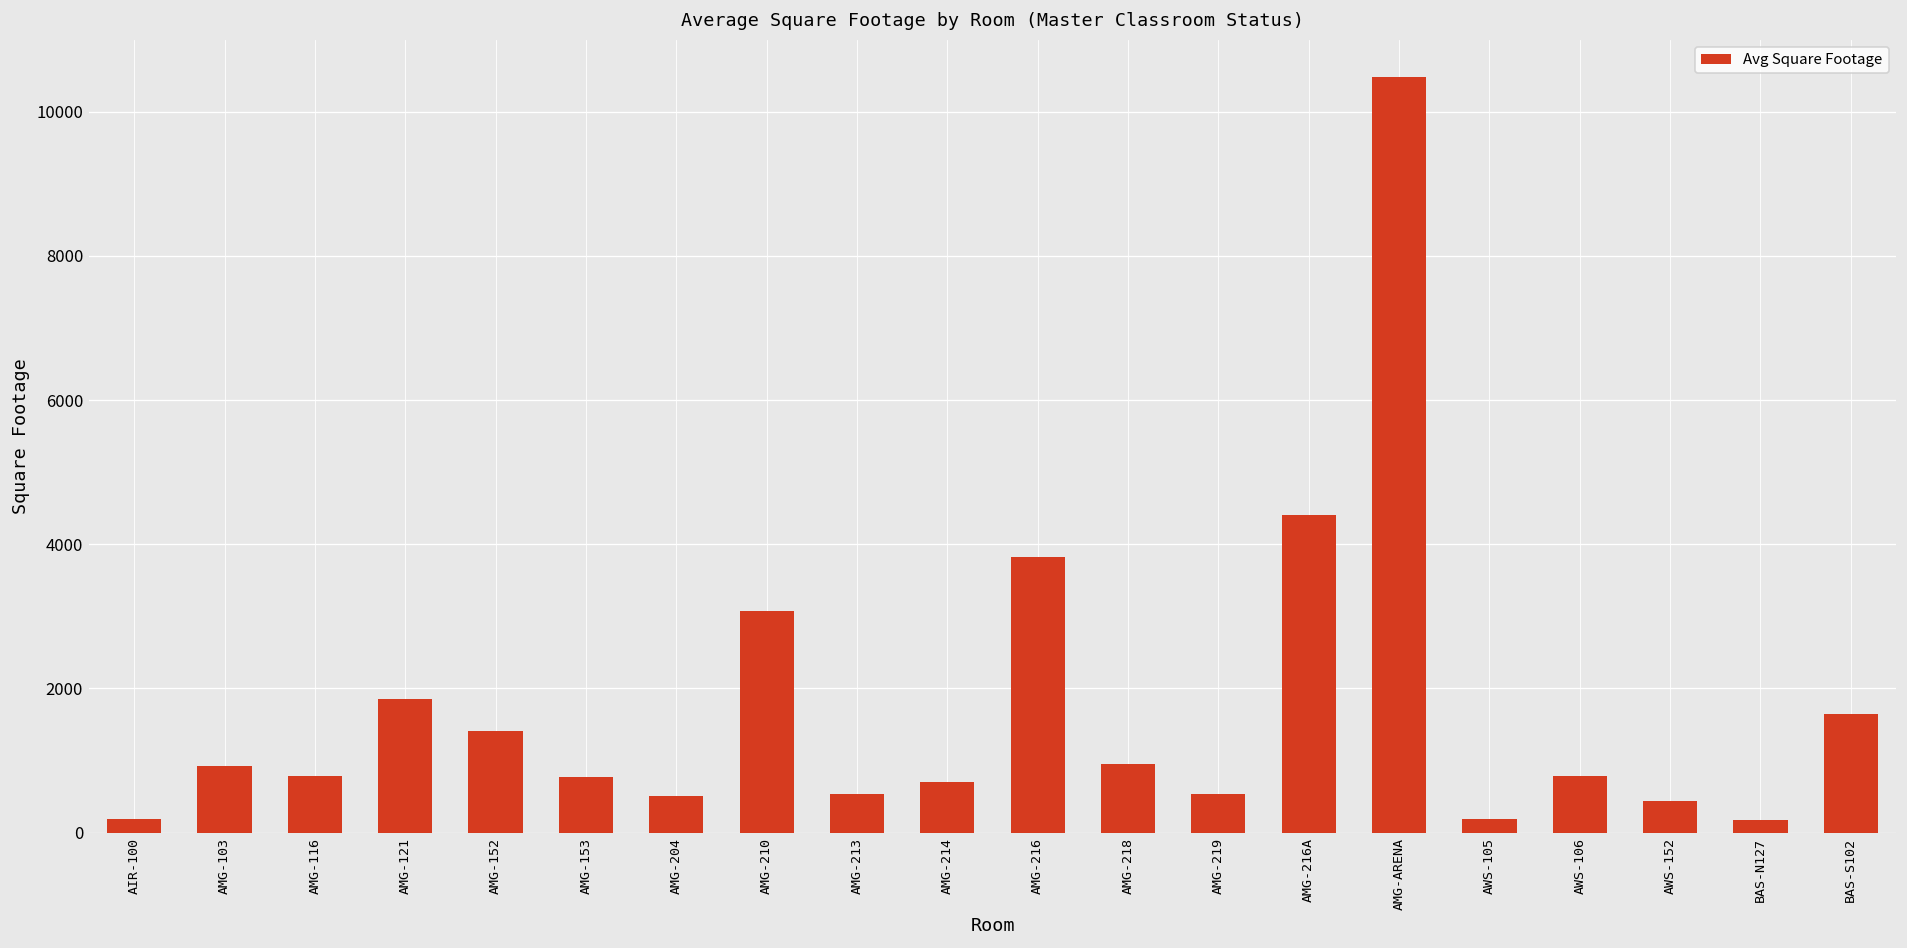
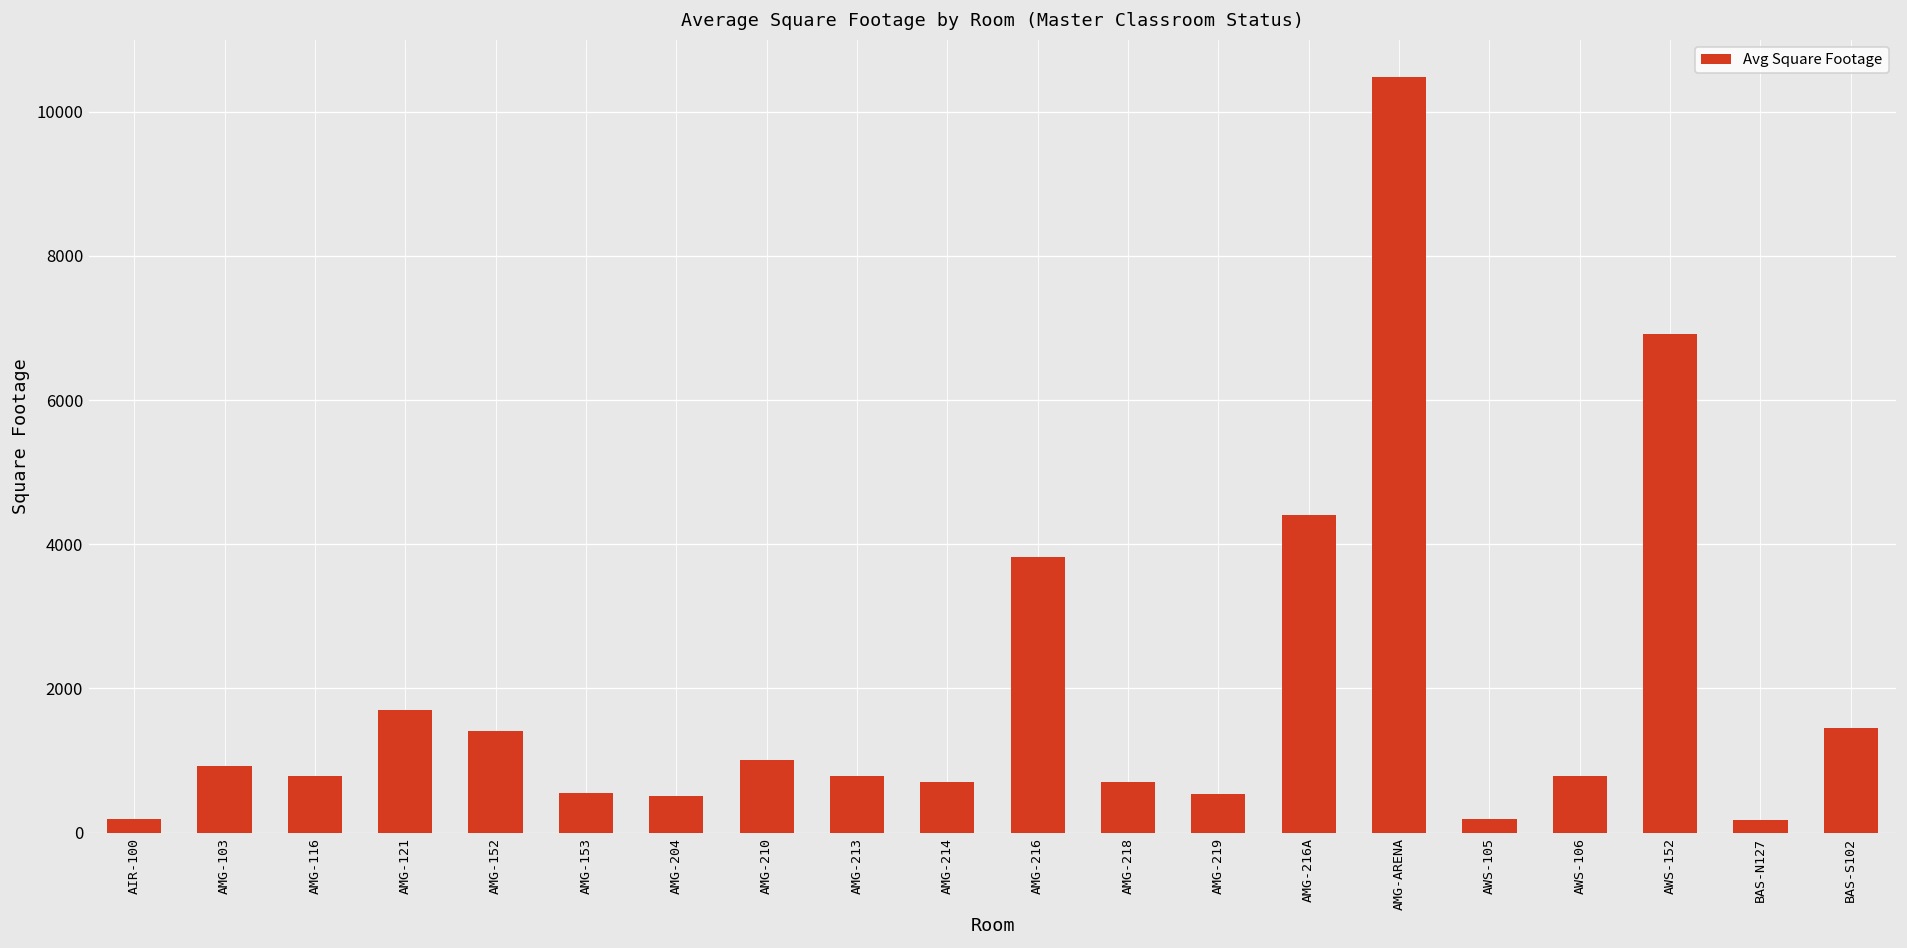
AMG-121: 1900 -> 1700
AMG-153: 800 -> 600
AMG-210: 3100 -> 1000
AMG-213: 500 -> 800
AMG-218: 1000 -> 700
AWS-152: 400 -> 6900
BAS-S102: 1600 -> 1400
